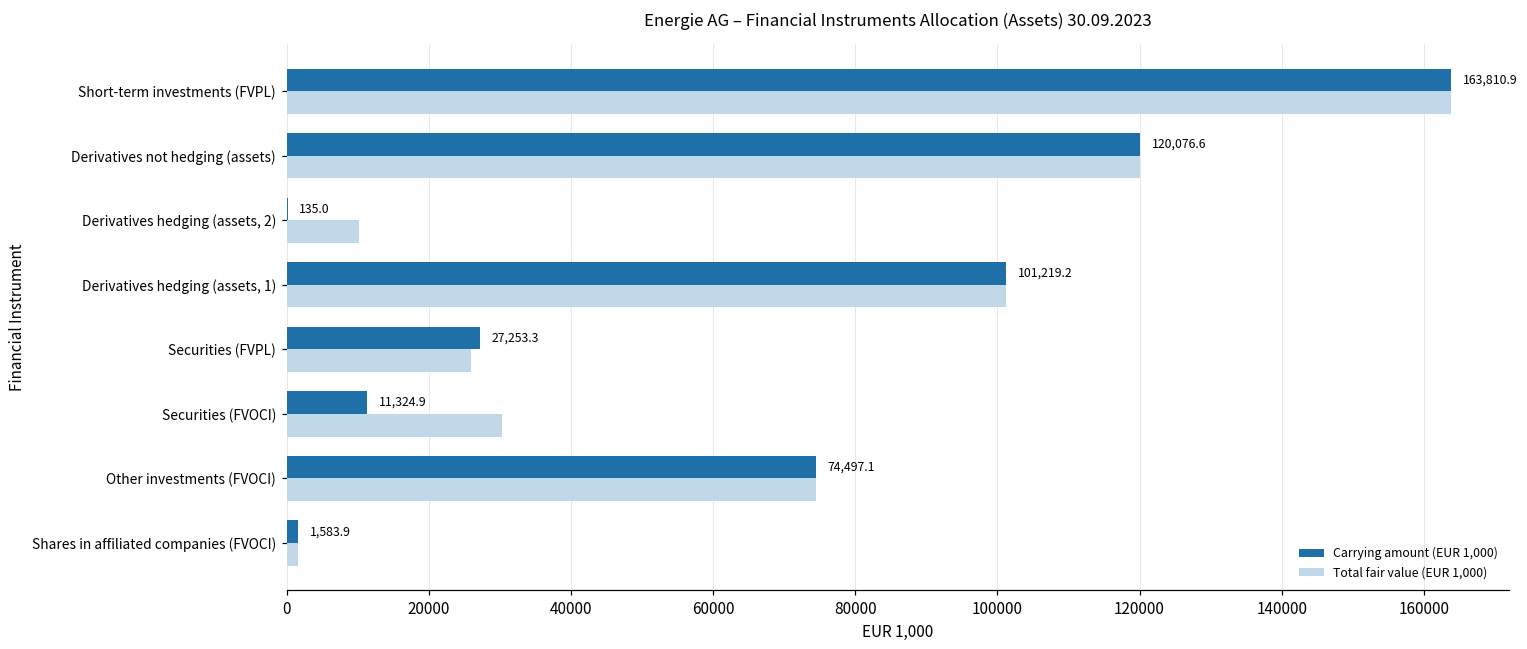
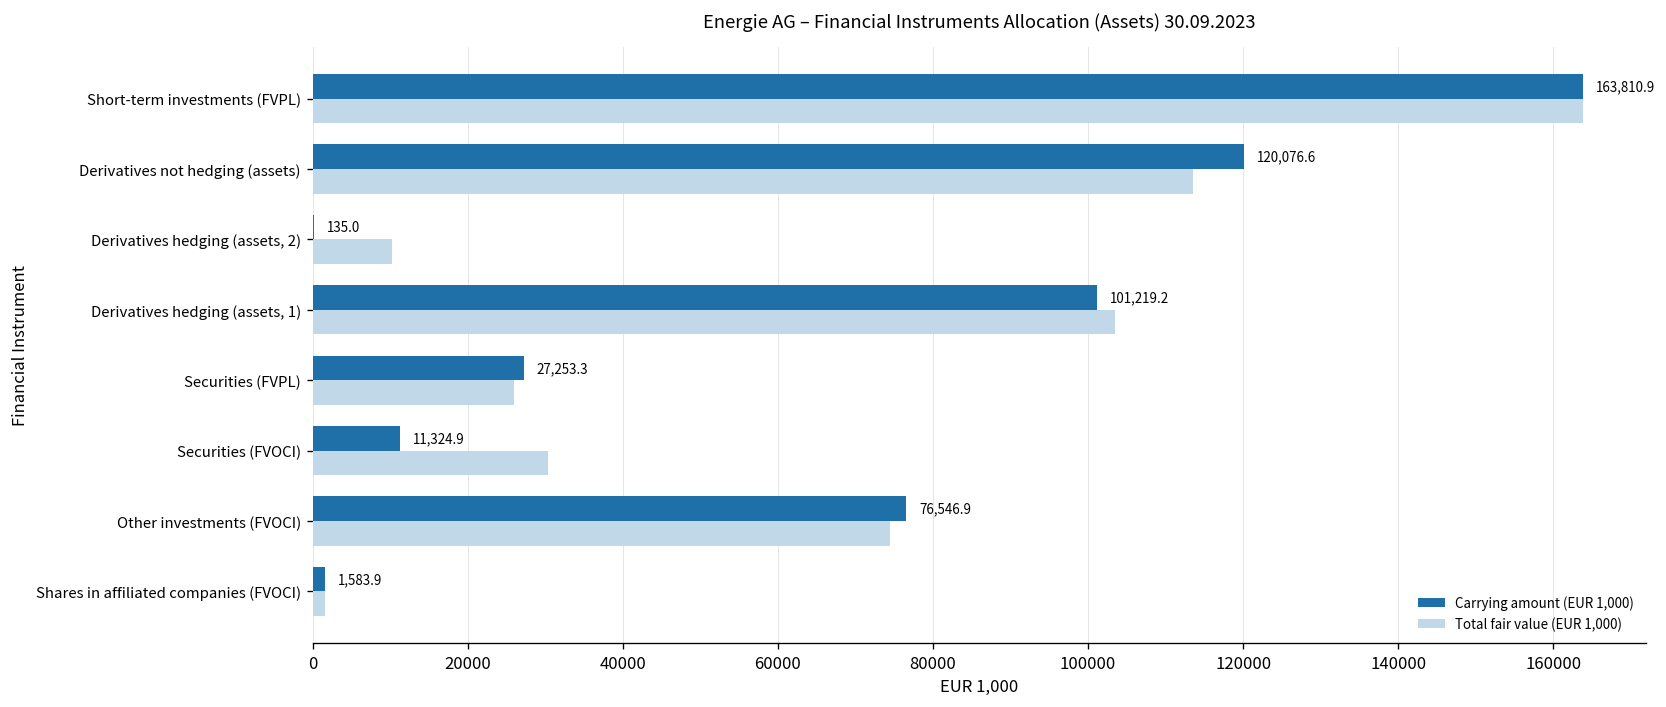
Total fair value (EUR 1,000), Derivatives not hedging (assets): 120000 -> 114000
Total fair value (EUR 1,000), Derivatives hedging (assets, 1): 101000 -> 104000
Carrying amount (EUR 1,000), Other investments (FVOCI): 74,497.1 -> 76,546.9
